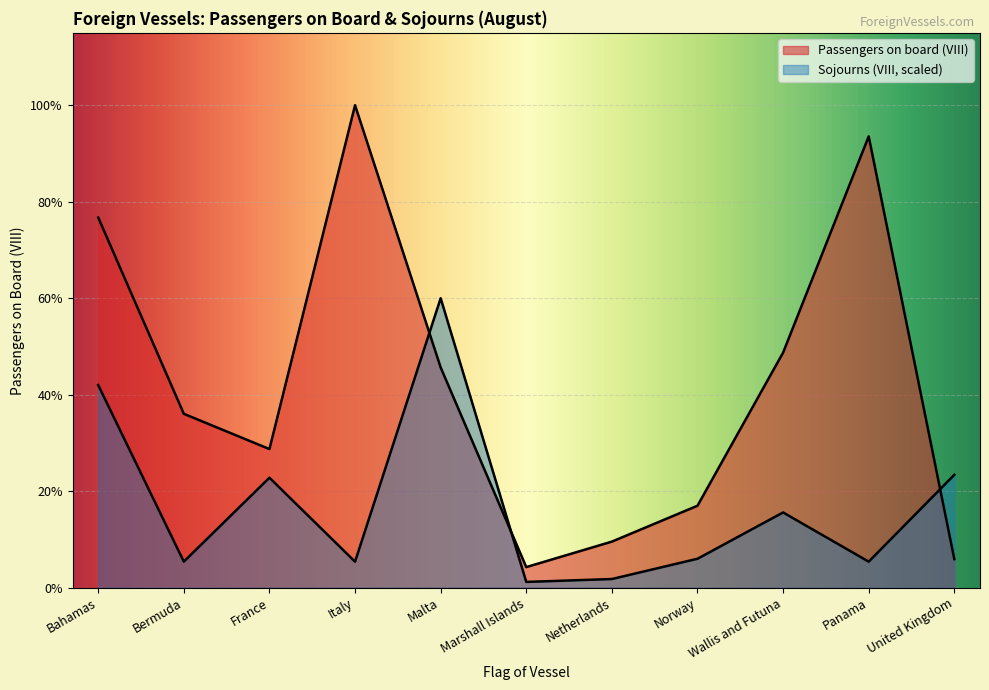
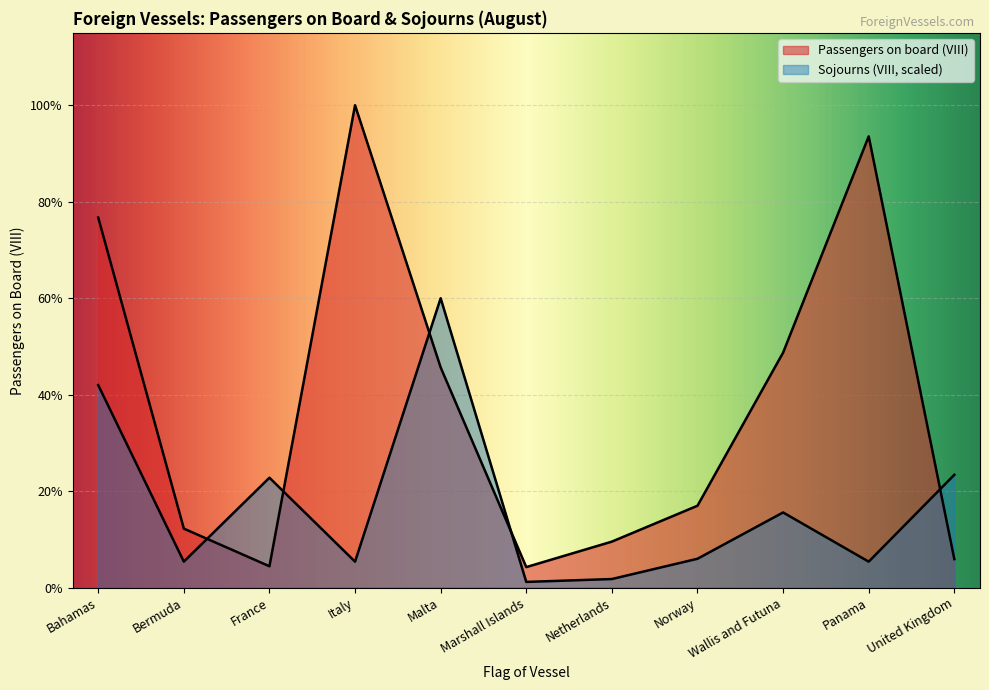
Passengers on board (VIII), Bermuda: 36% -> 12%
Passengers on board (VIII), France: 29% -> 4%
